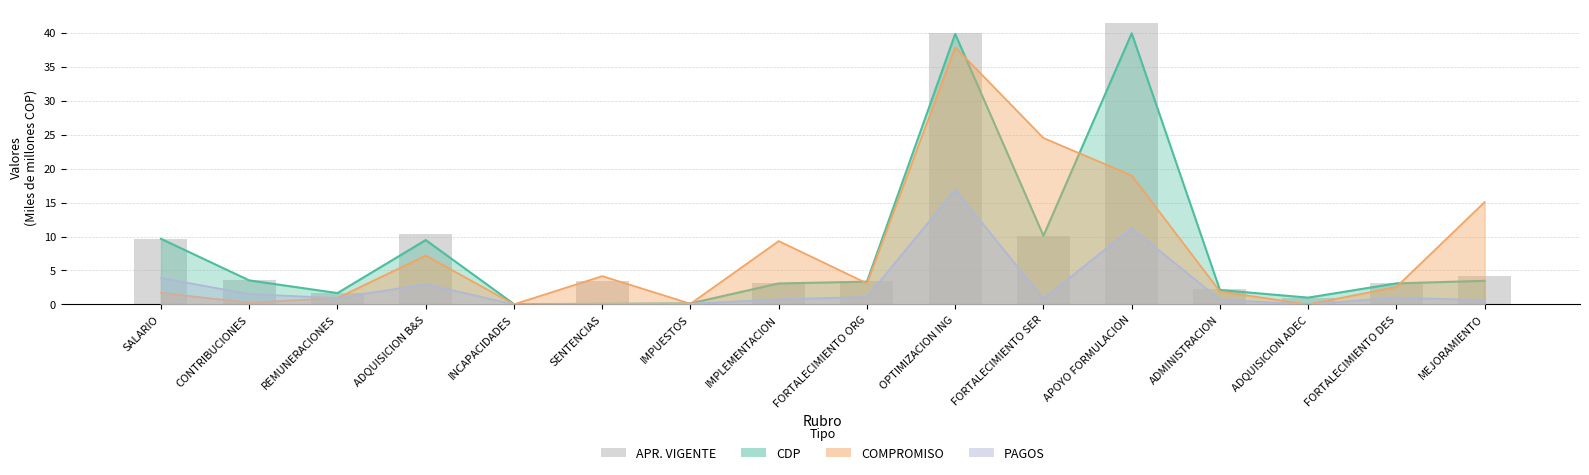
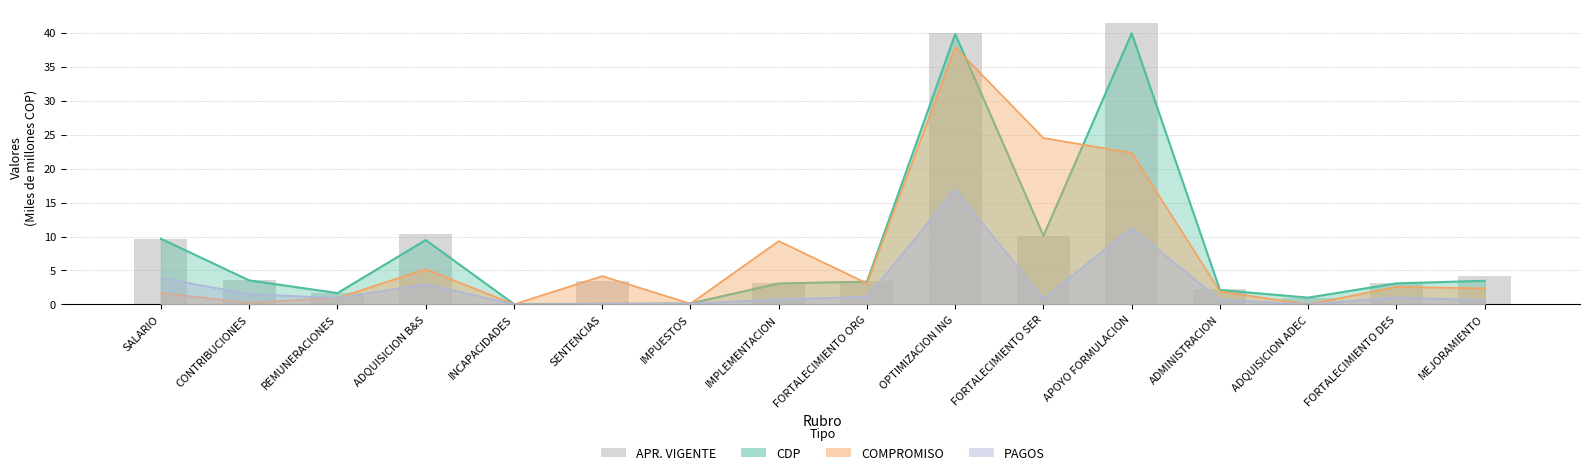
COMPROMISO, ADQUISICION B&S: 7 -> 5
COMPROMISO, APOYO FORMULACION: 19 -> 22
COMPROMISO, MEJORAMIENTO: 15 -> 2
